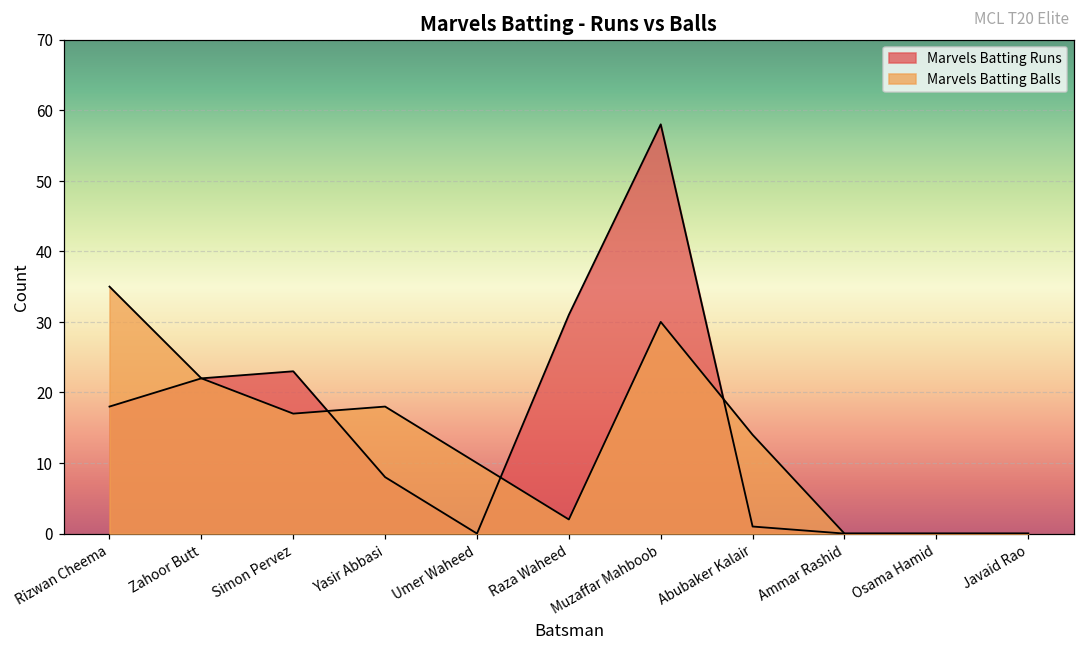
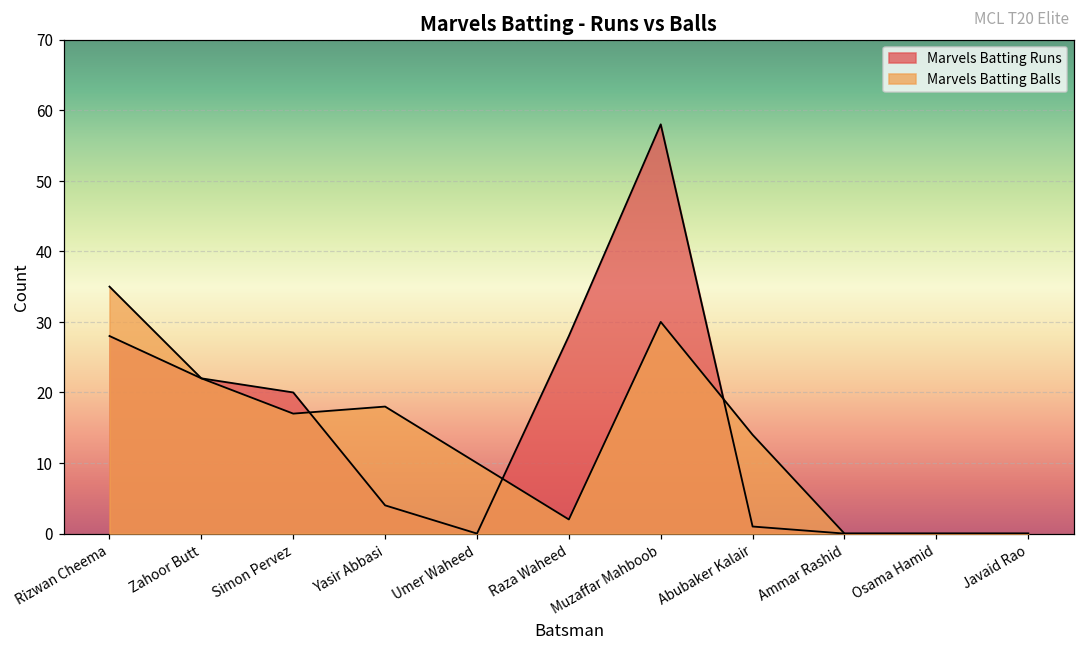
Marvels Batting Runs, Rizwan Cheema: 18 -> 28
Marvels Batting Runs, Simon Pervez: 23 -> 20
Marvels Batting Runs, Yasir Abbasi: 8 -> 4
Marvels Batting Runs, Raza Waheed: 31 -> 28
